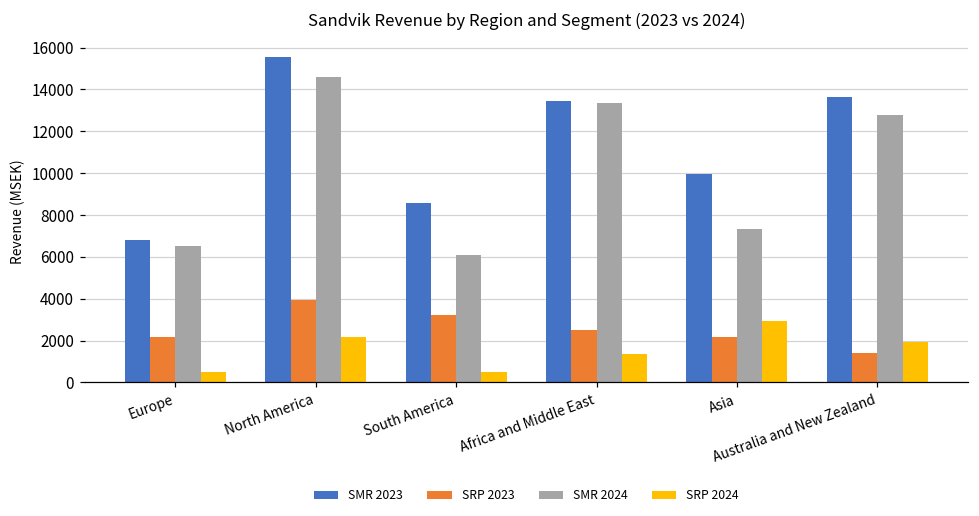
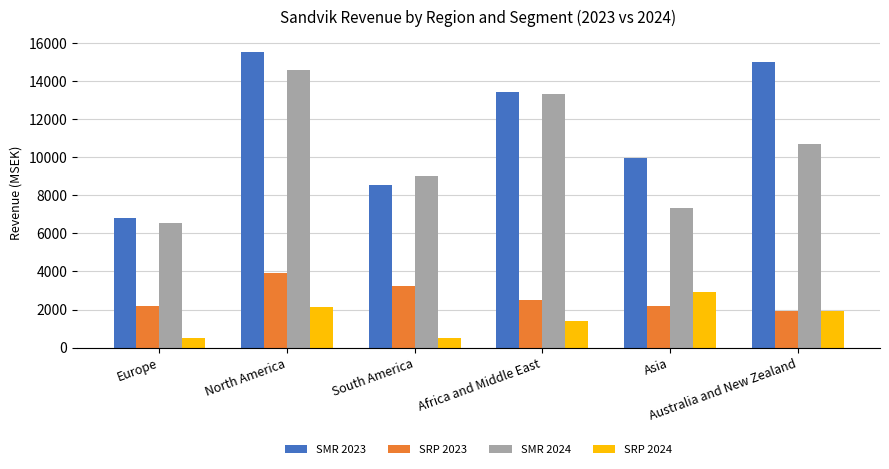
SMR 2024, South America: 6100 -> 9000
SMR 2023, Australia and New Zealand: 13600 -> 15000
SRP 2023, Australia and New Zealand: 1400 -> 1900
SMR 2024, Australia and New Zealand: 12800 -> 10700
